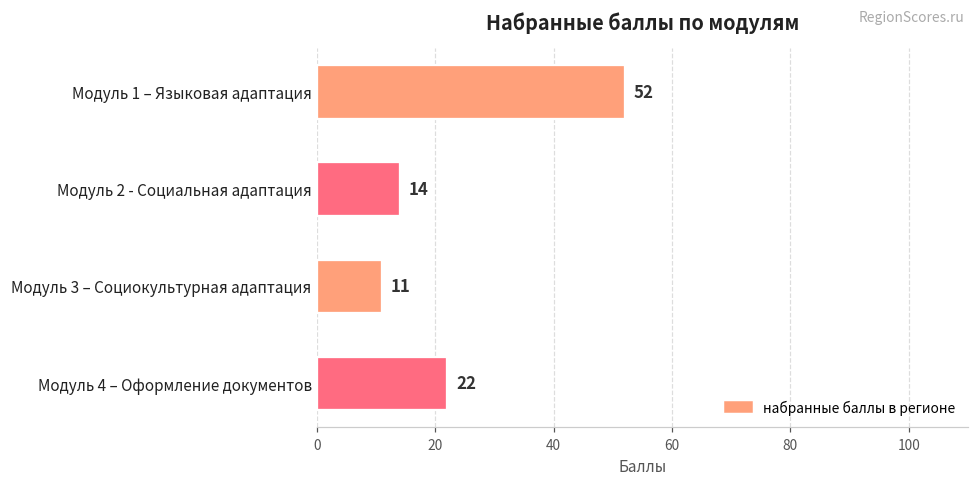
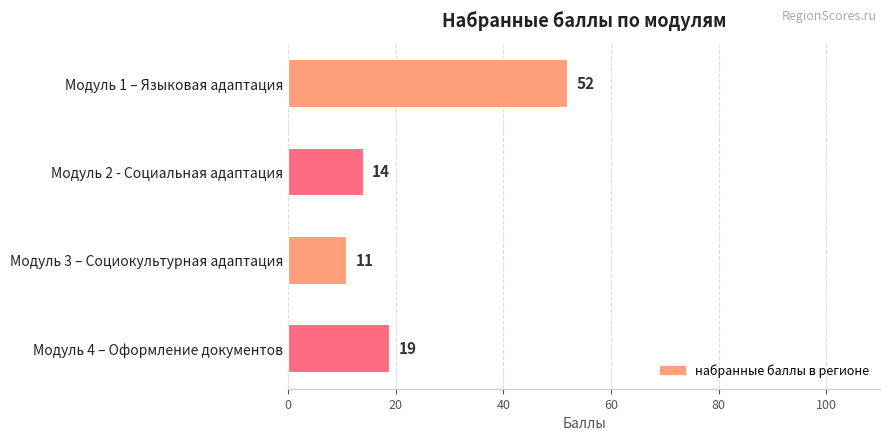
Модуль 4 – Оформление документов: 22 -> 19
